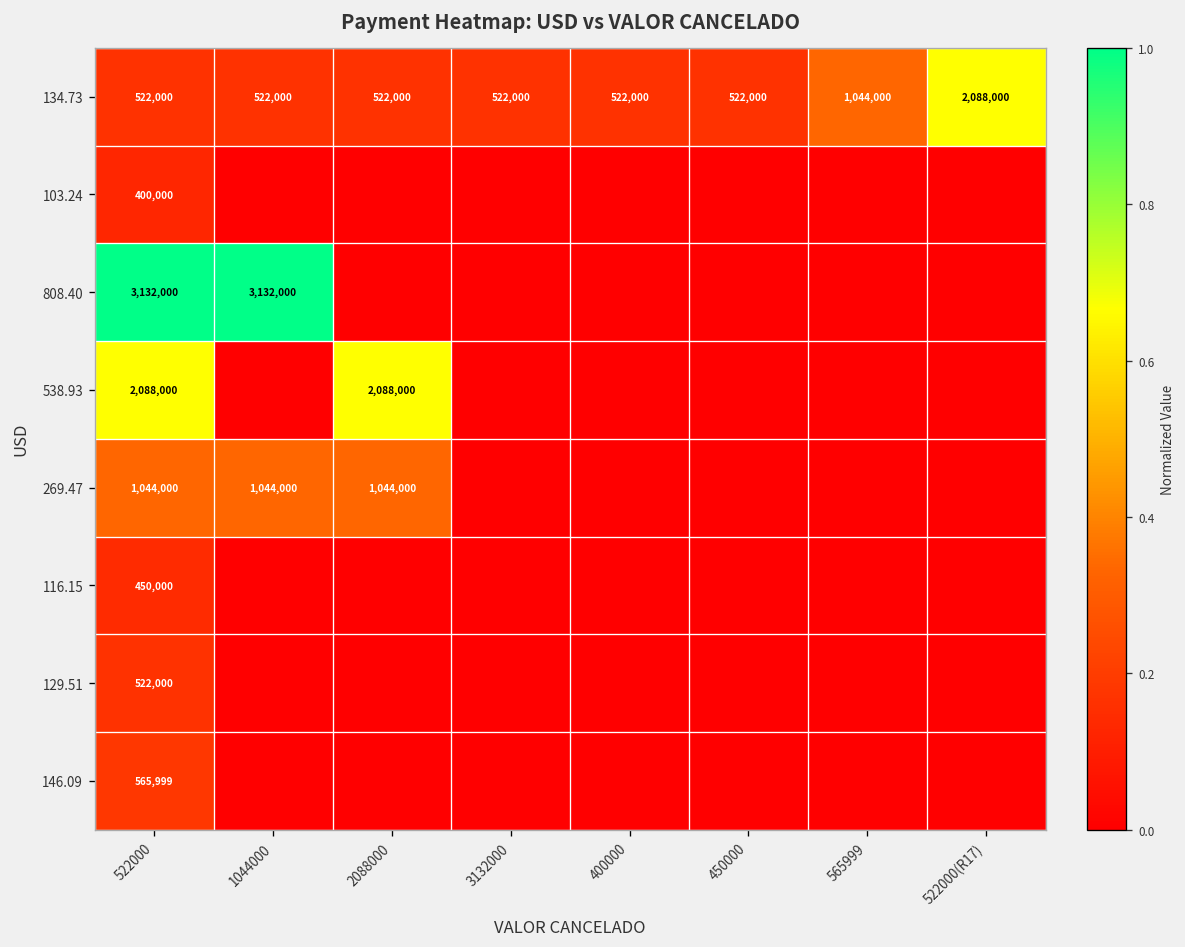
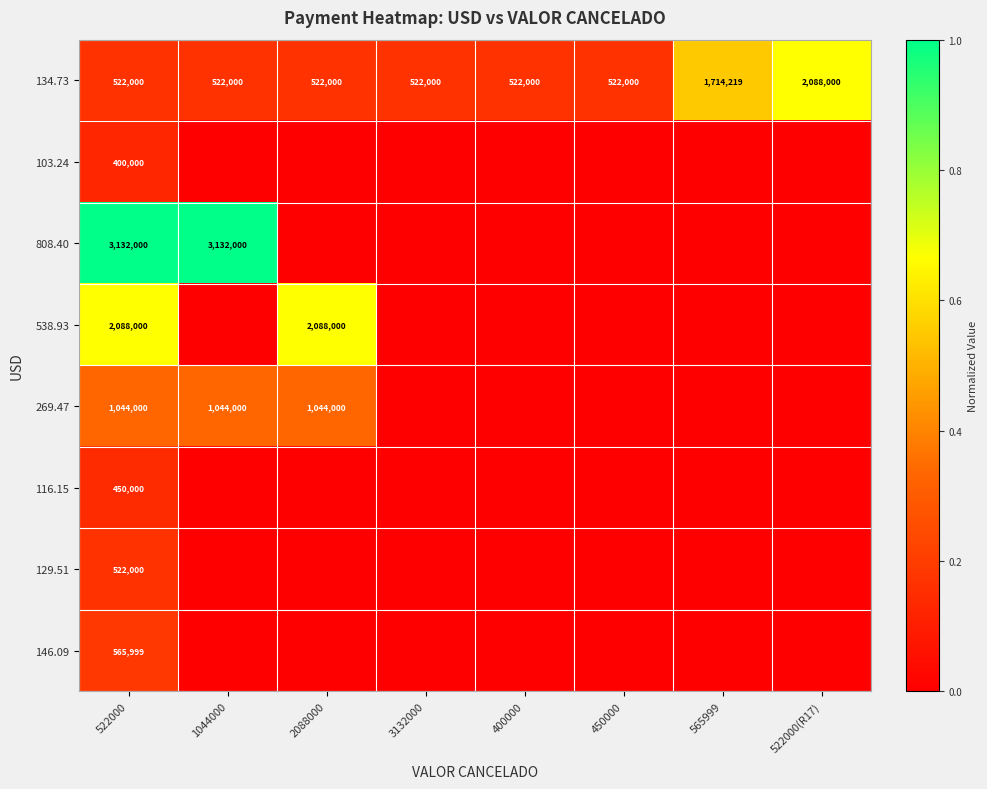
134.73, 565999: 1,044,000 -> 1,714,219
